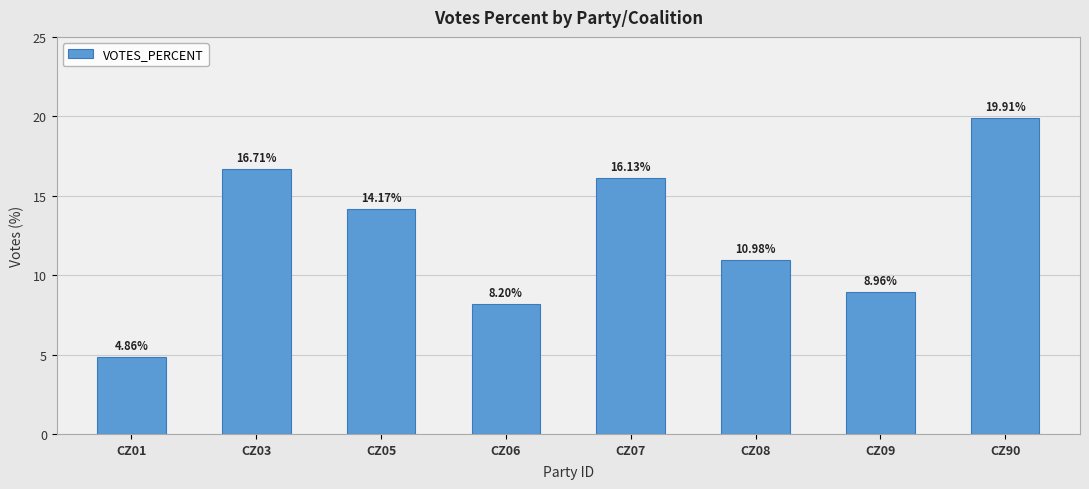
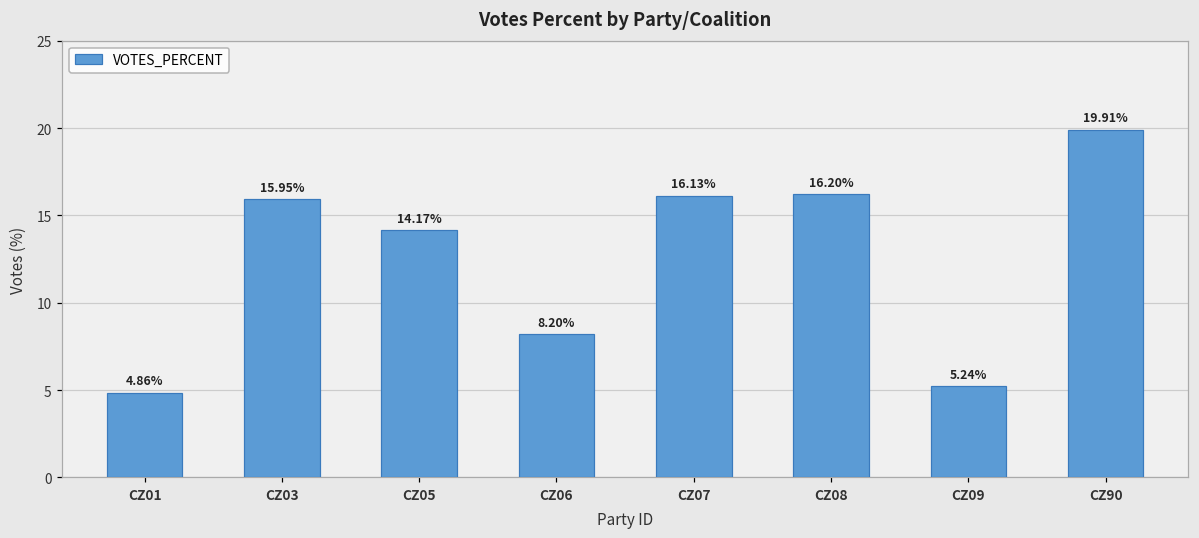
CZ03: 16.71% -> 15.95%
CZ08: 10.98% -> 16.20%
CZ09: 8.96% -> 5.24%
